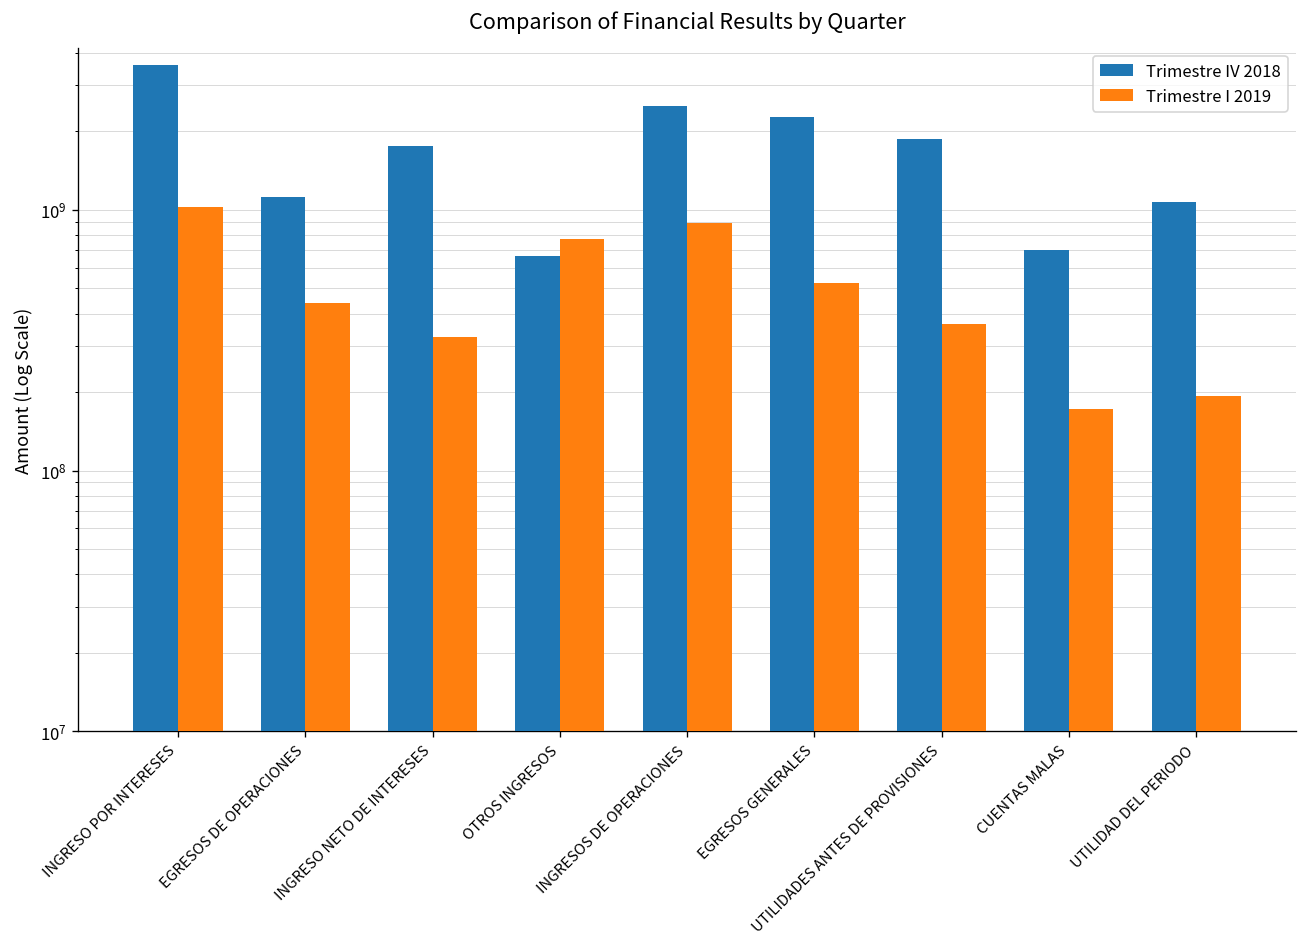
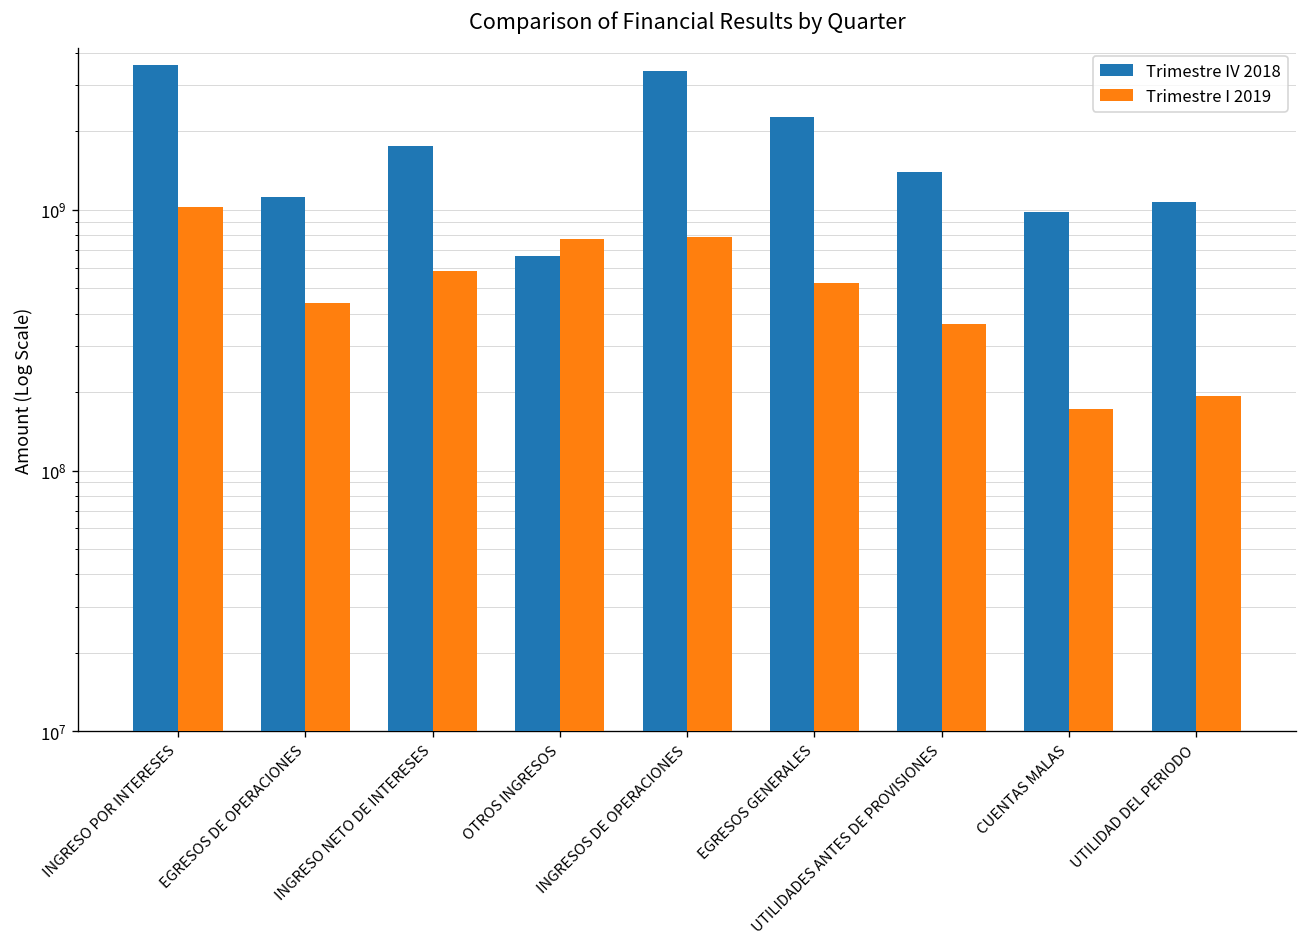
Trimestre I 2019, INGRESO NETO DE INTERESES: 320000000 -> 580000000
Trimestre IV 2018, INGRESOS DE OPERACIONES: 2500000000 -> 3400000000
Trimestre I 2019, INGRESOS DE OPERACIONES: 890000000 -> 790000000
Trimestre IV 2018, UTILIDADES ANTES DE PROVISIONES: 1900000000 -> 1400000000
Trimestre IV 2018, CUENTAS MALAS: 700000000 -> 1000000000
